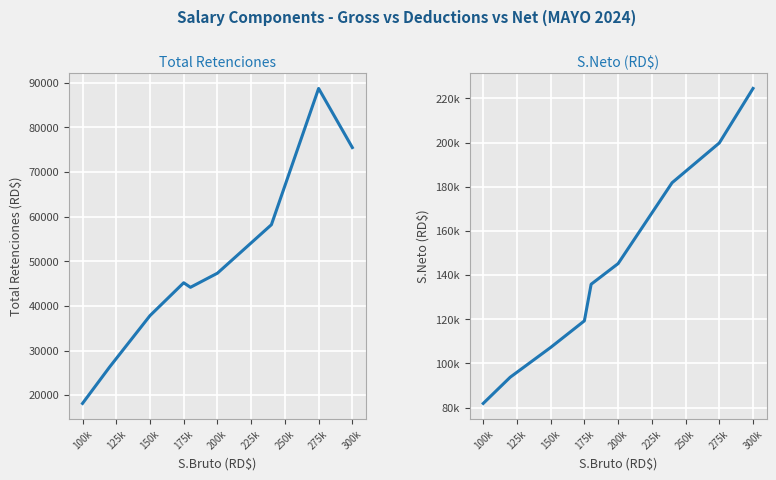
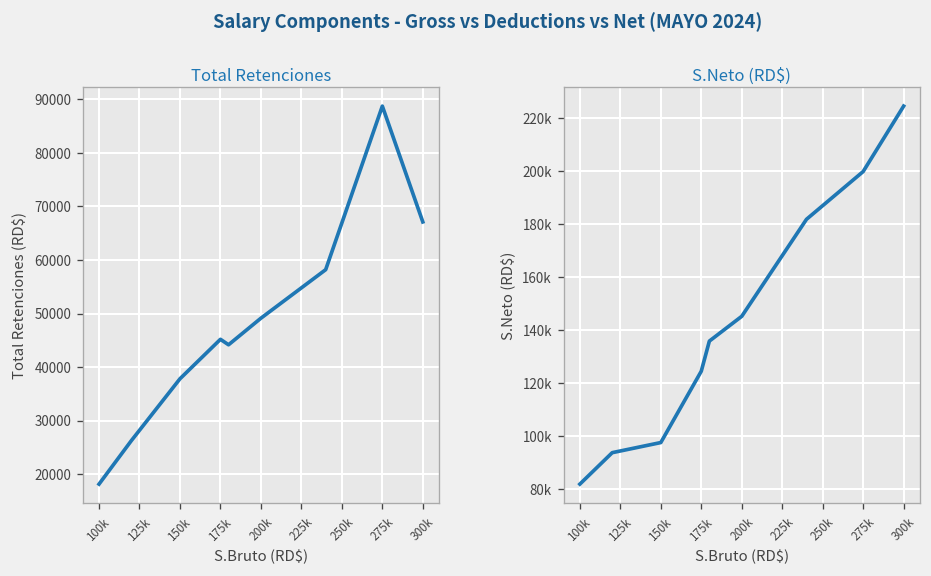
Total Retenciones, 200k: 47000 -> 49000
Total Retenciones, 300k: 75000 -> 67000
S.Neto (RD$), 150k: 107000 -> 98000
S.Neto (RD$), 175k: 119000 -> 124000
